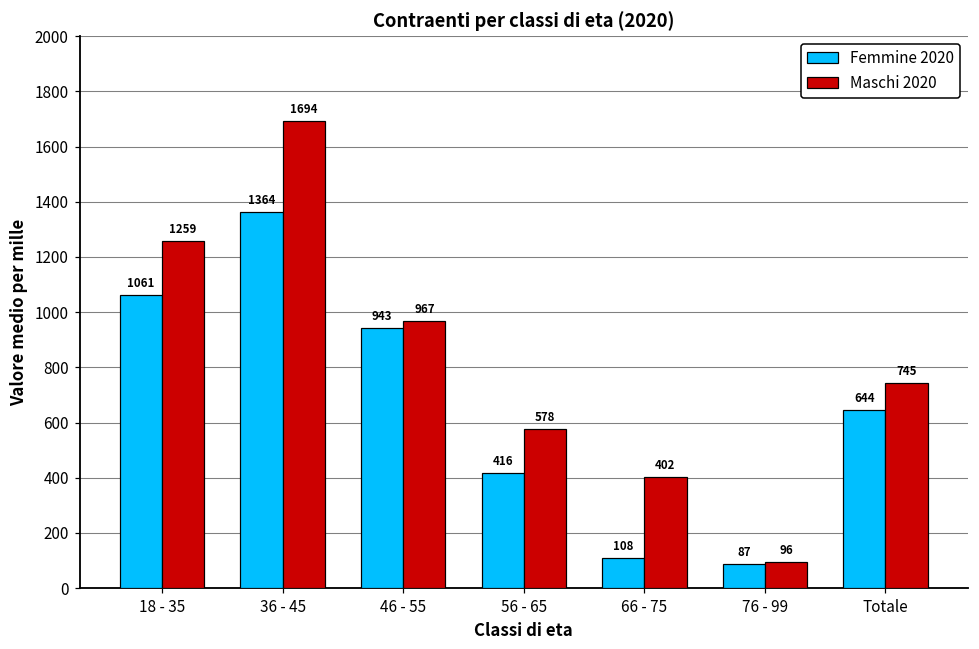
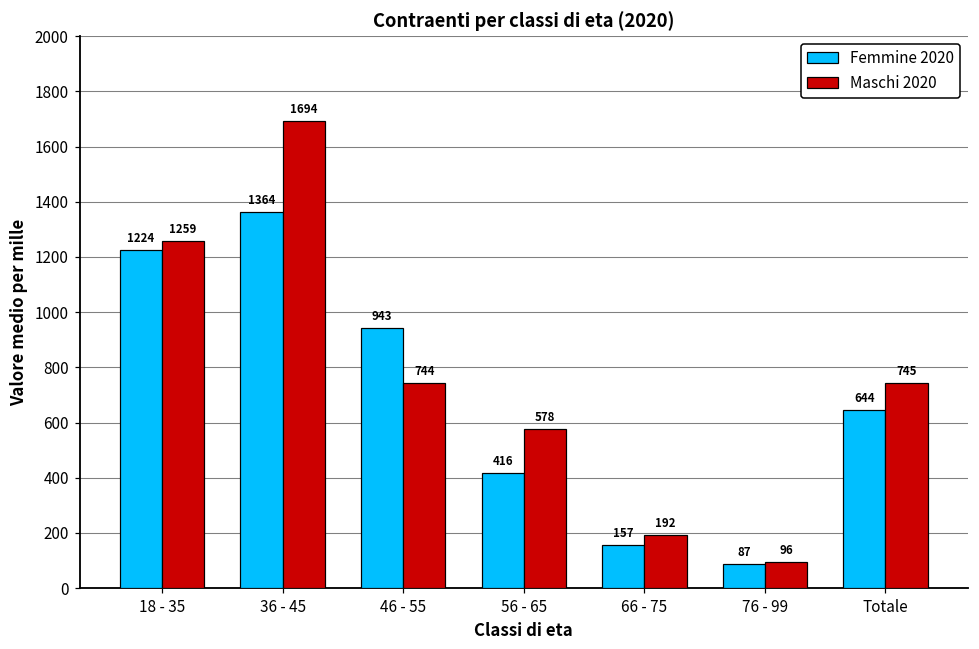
Femmine 2020, 18 - 35: 1061 -> 1224
Maschi 2020, 46 - 55: 967 -> 744
Femmine 2020, 66 - 75: 108 -> 157
Maschi 2020, 66 - 75: 402 -> 192
